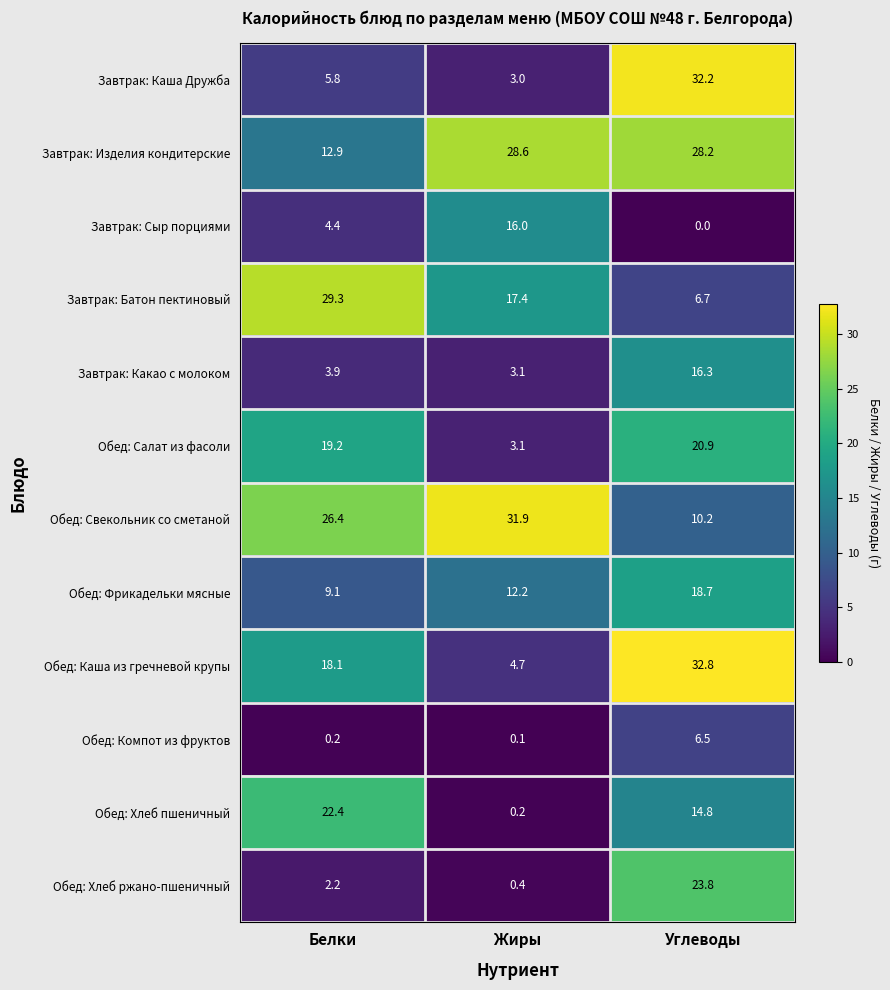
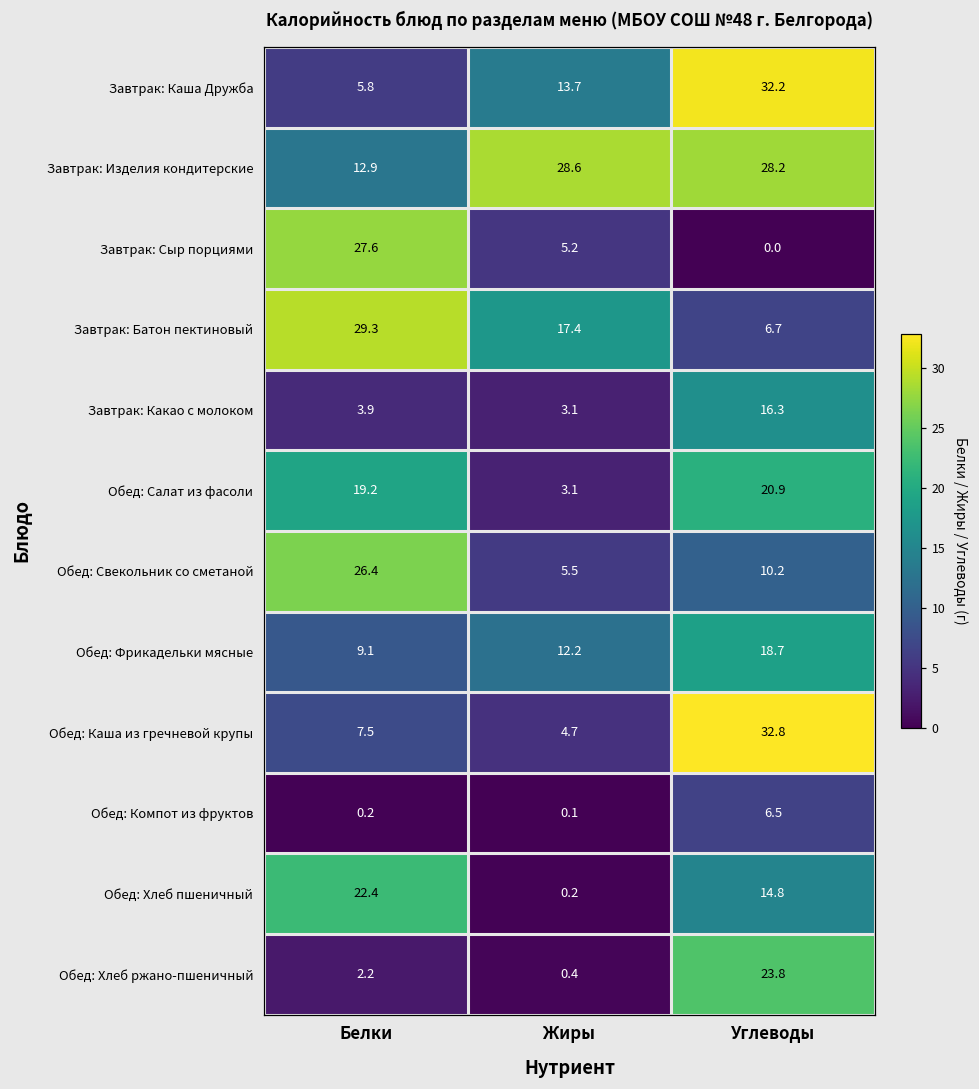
Завтрак: Каша Дружба, Жиры: 3.0 -> 13.7
Завтрак: Сыр порциями, Белки: 4.4 -> 27.6
Завтрак: Сыр порциями, Жиры: 16.0 -> 5.2
Обед: Свекольник со сметаной, Жиры: 31.9 -> 5.5
Обед: Каша из гречневой крупы, Белки: 18.1 -> 7.5
